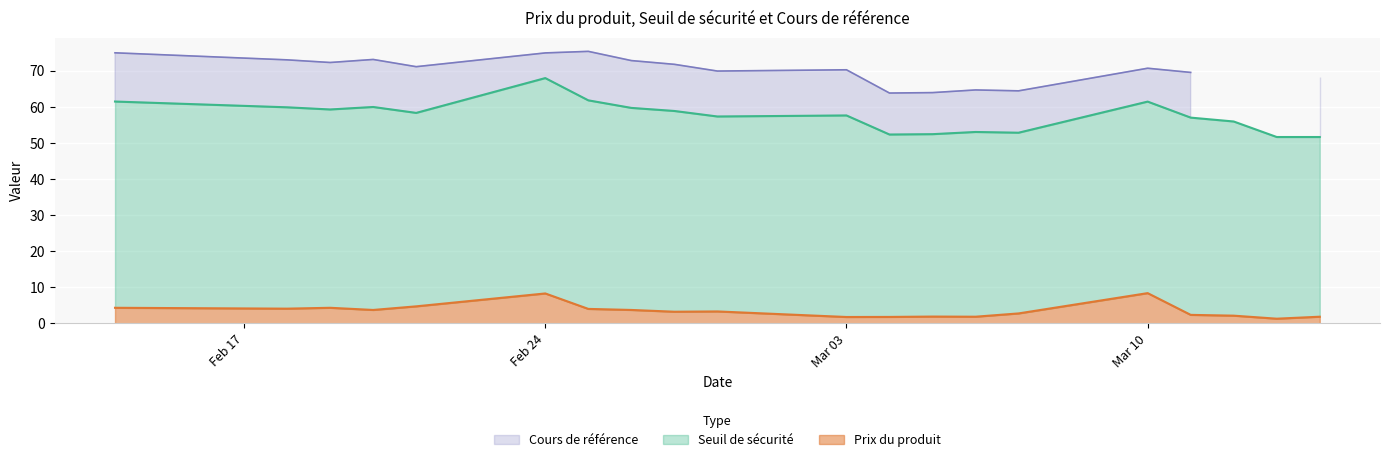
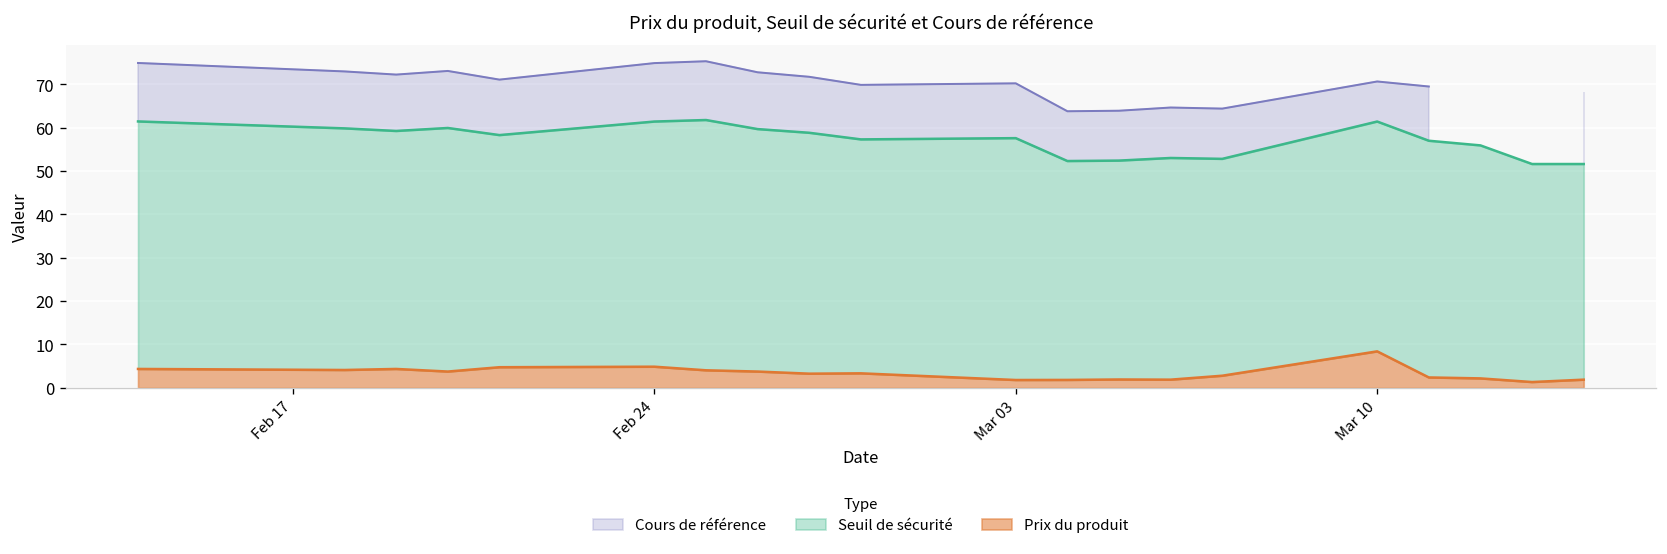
Seuil de sécurité, Feb 24: 68 -> 61
Prix du produit, Feb 24: 8 -> 5
